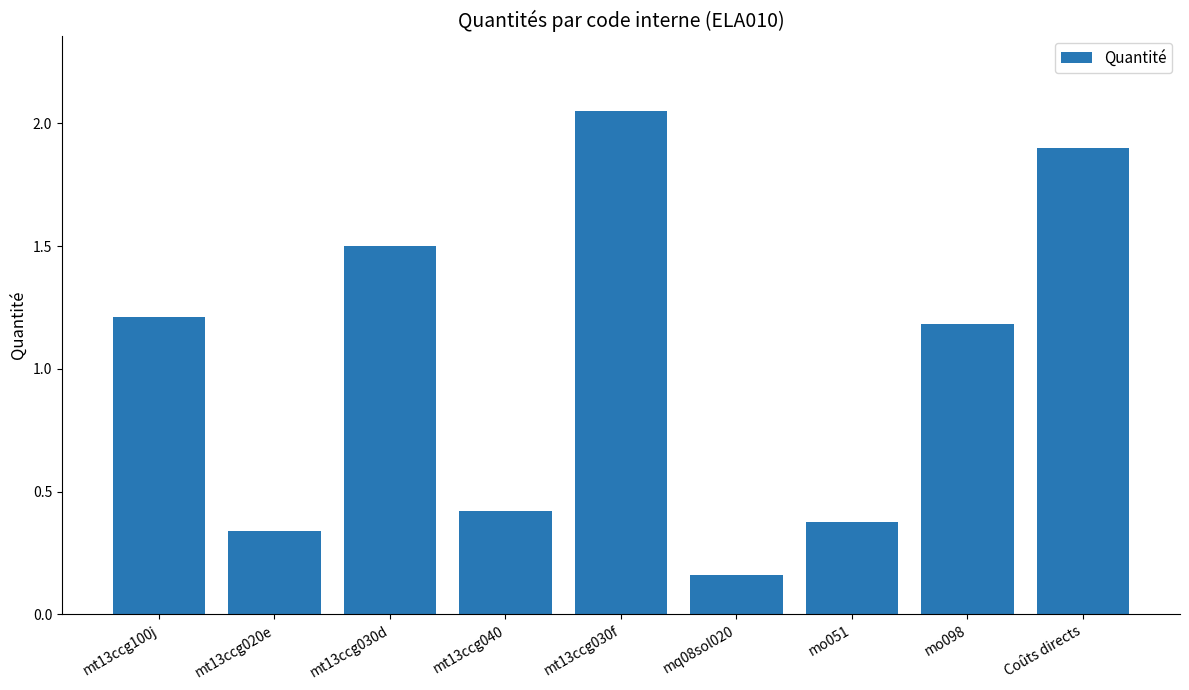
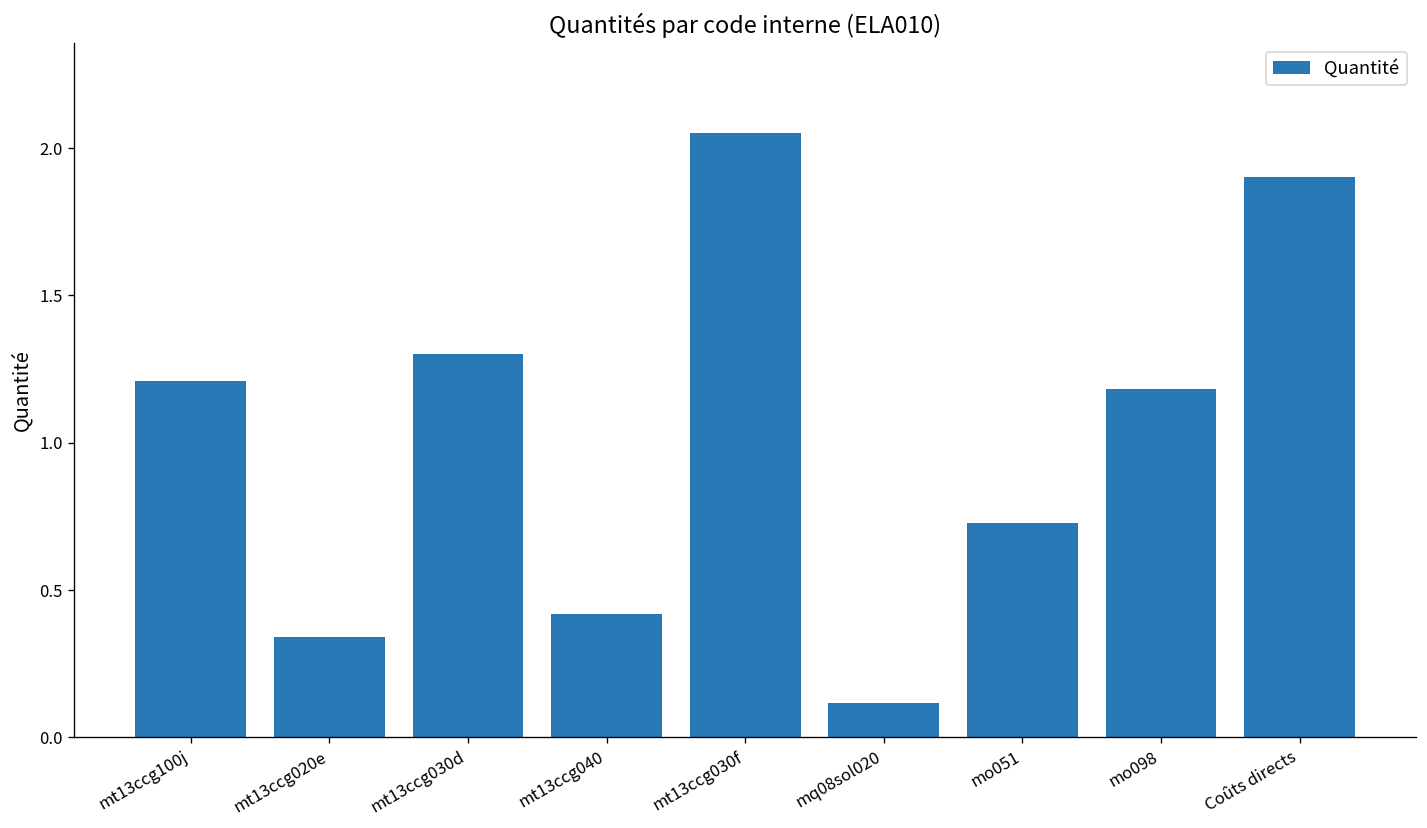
mt13ccg030d: 1.5 -> 1.3
mq08sol020: 0.16 -> 0.12
mo051: 0.38 -> 0.73
